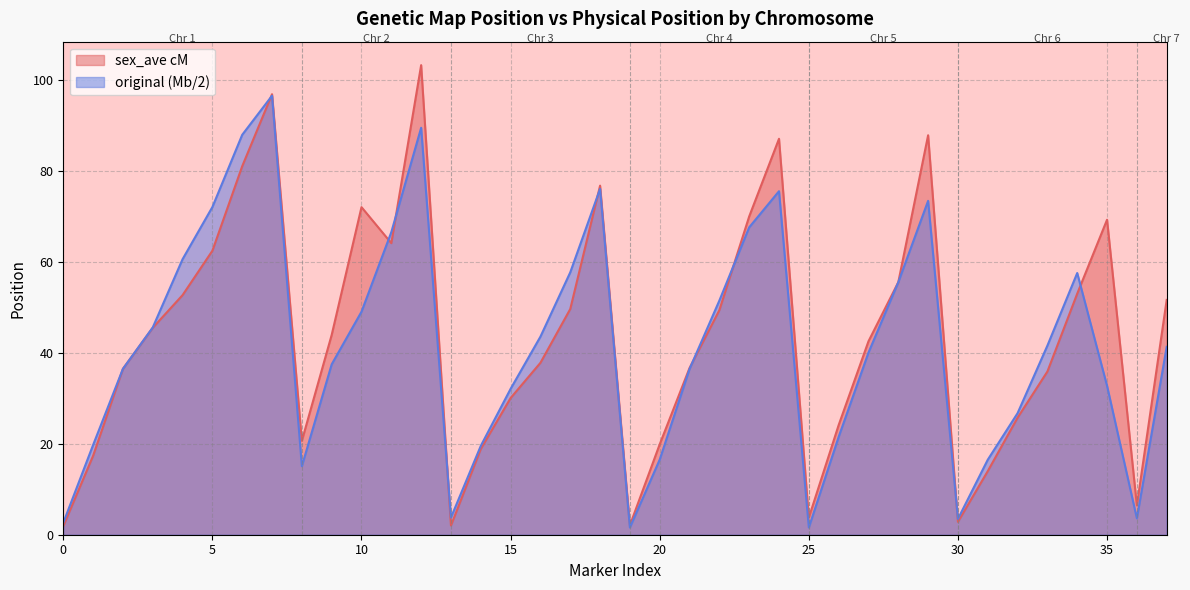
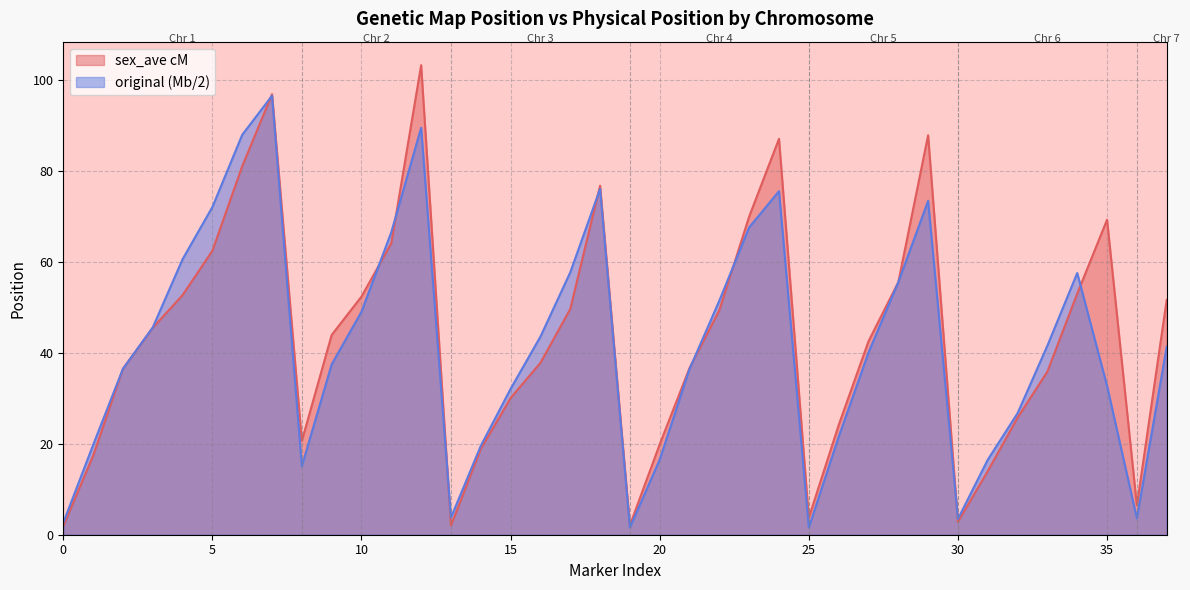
sex_ave cM, 10: 72 -> 52
